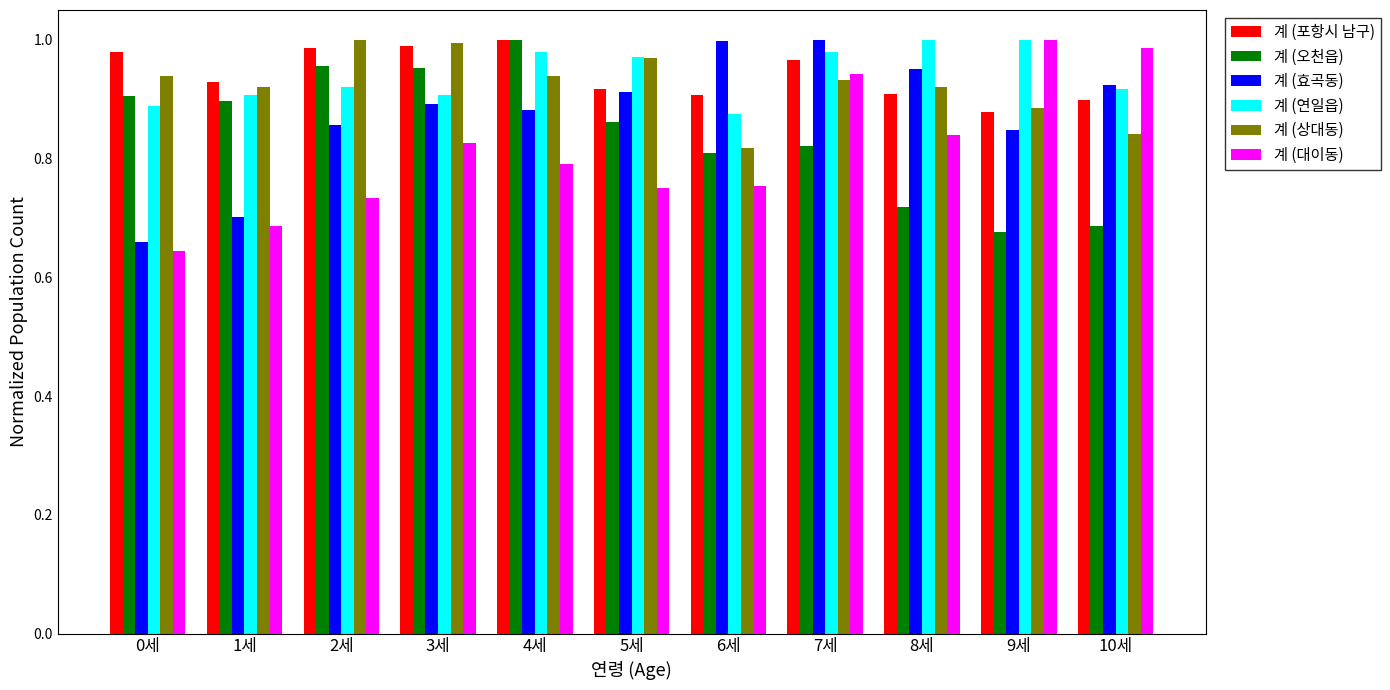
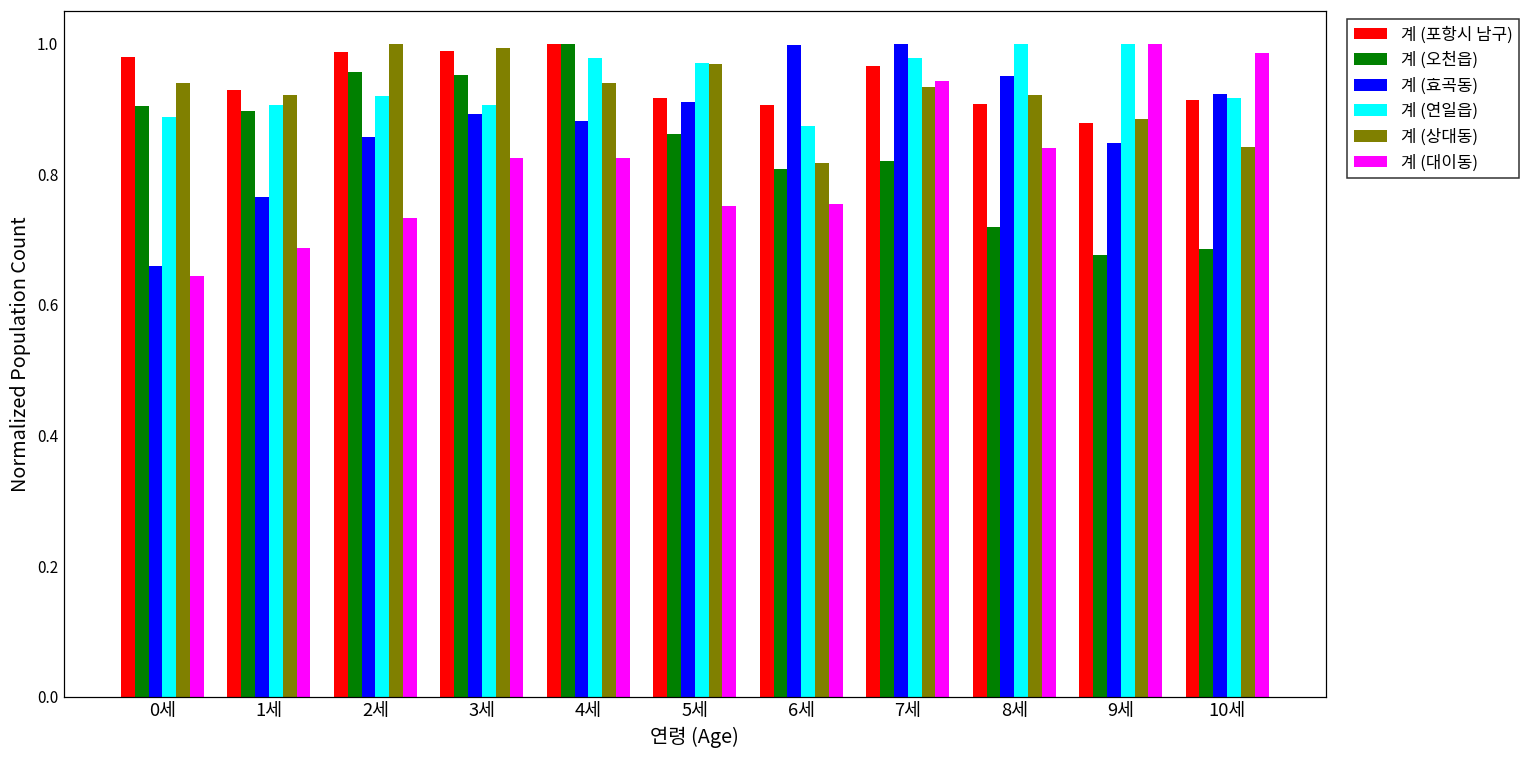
계 (효곡동), 1세: 0.70 -> 0.77
계 (대이동), 4세: 0.79 -> 0.83
계 (포항시 남구), 10세: 0.90 -> 0.91
